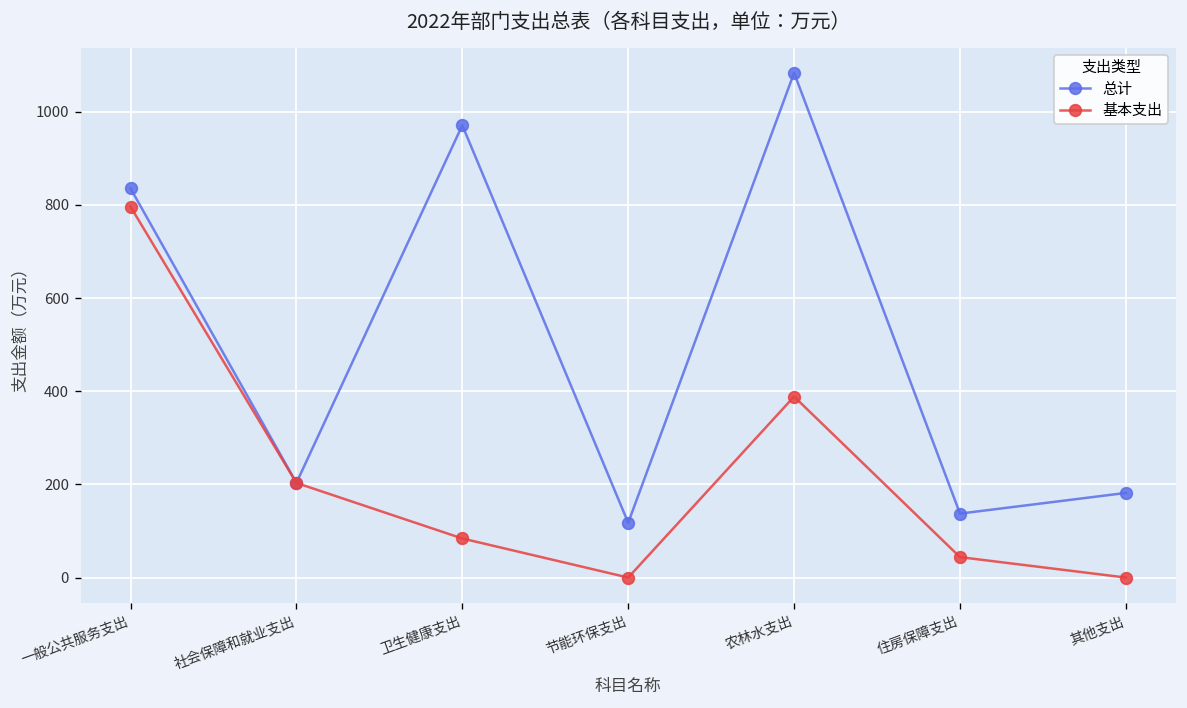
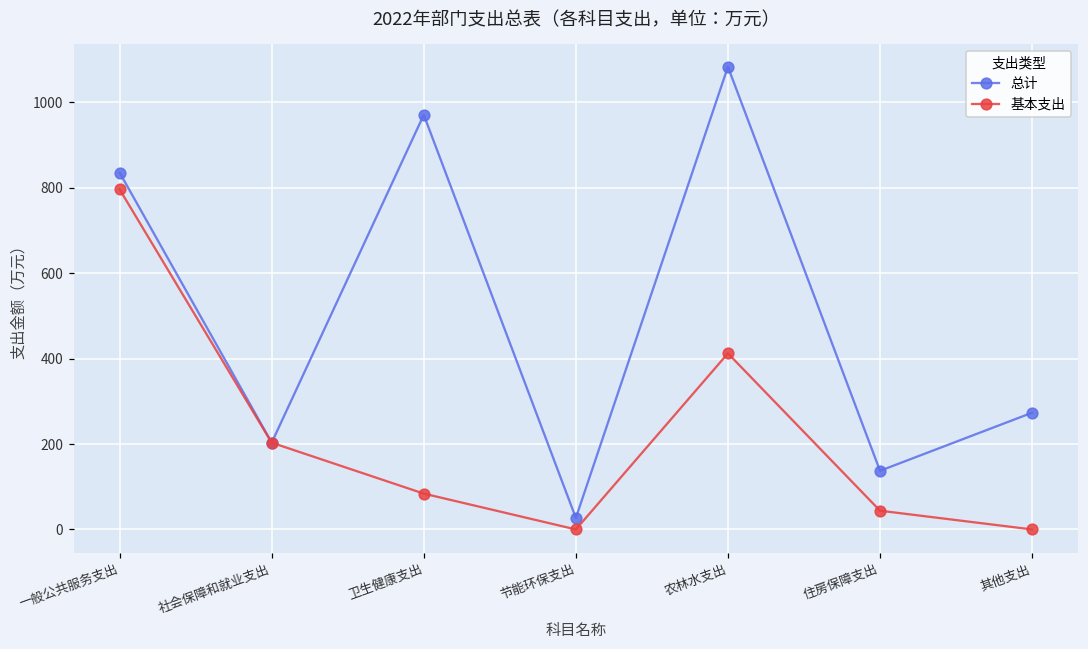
总计, 节能环保支出: 120 -> 30
基本支出, 农林水支出: 390 -> 410
总计, 其他支出: 180 -> 270
